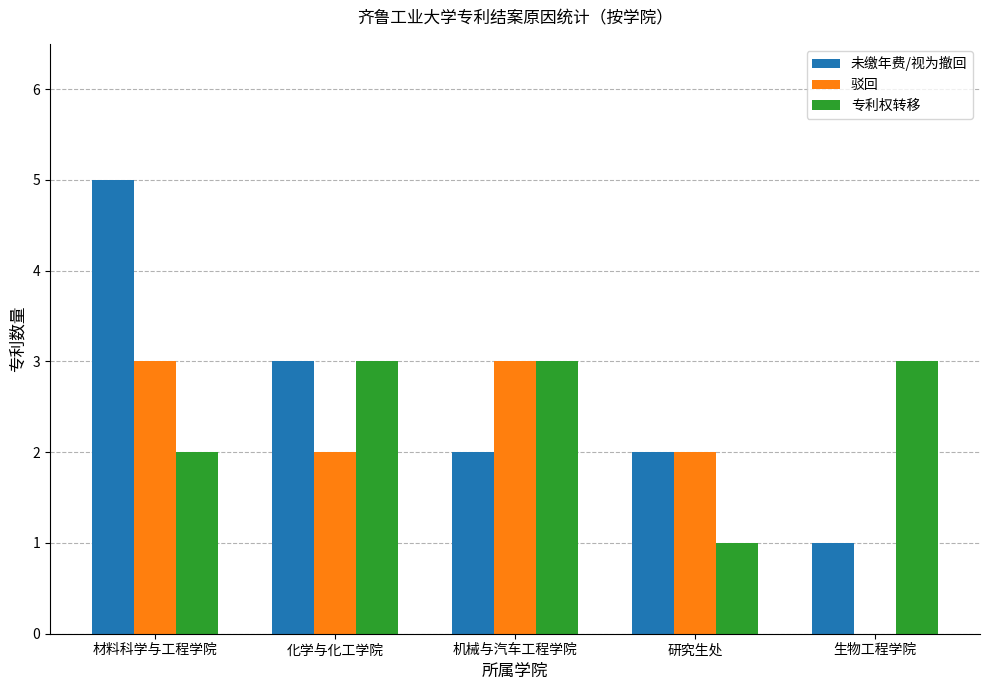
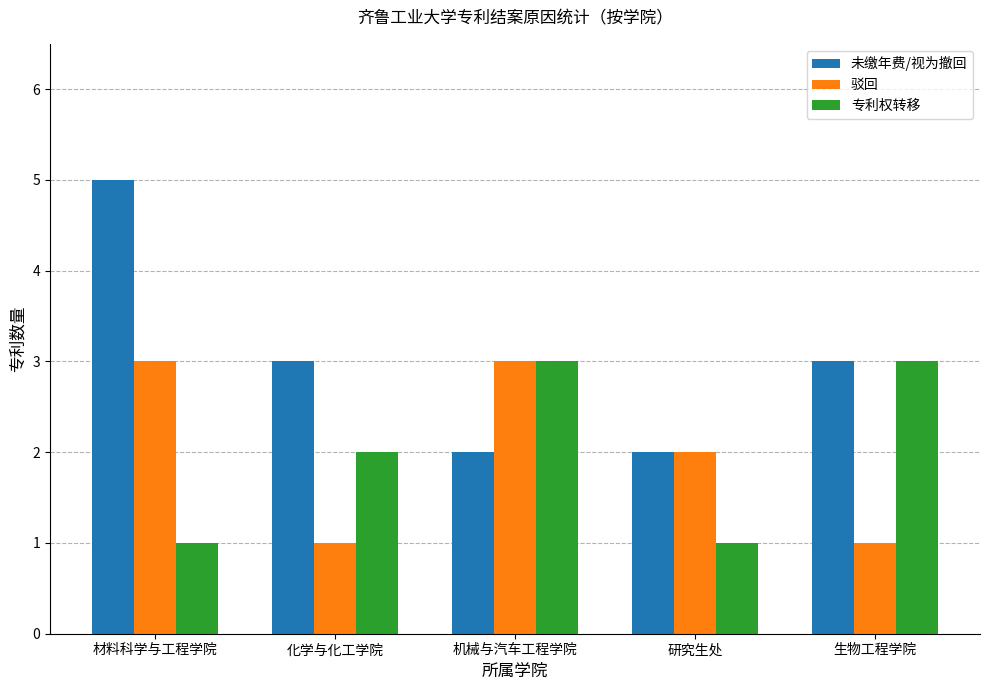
专利权转移, 材料科学与工程学院: 2 -> 1
驳回, 化学与化工学院: 2 -> 1
专利权转移, 化学与化工学院: 3 -> 2
未缴年费/视为撤回, 生物工程学院: 1 -> 3
驳回, 生物工程学院: 0 -> 1
